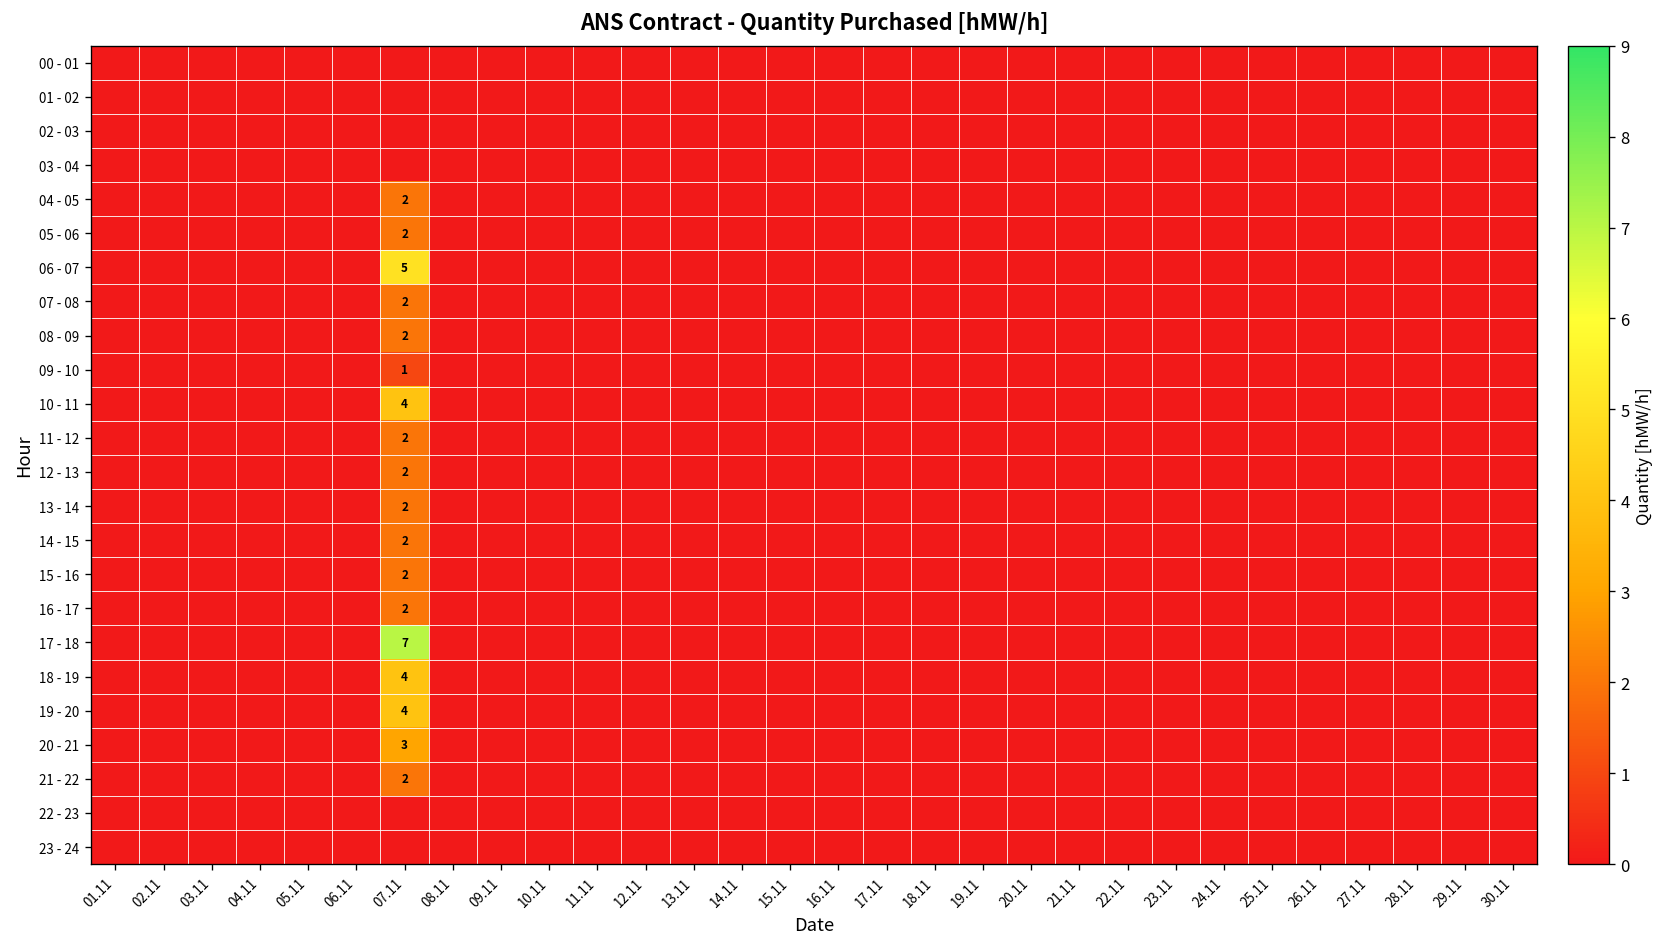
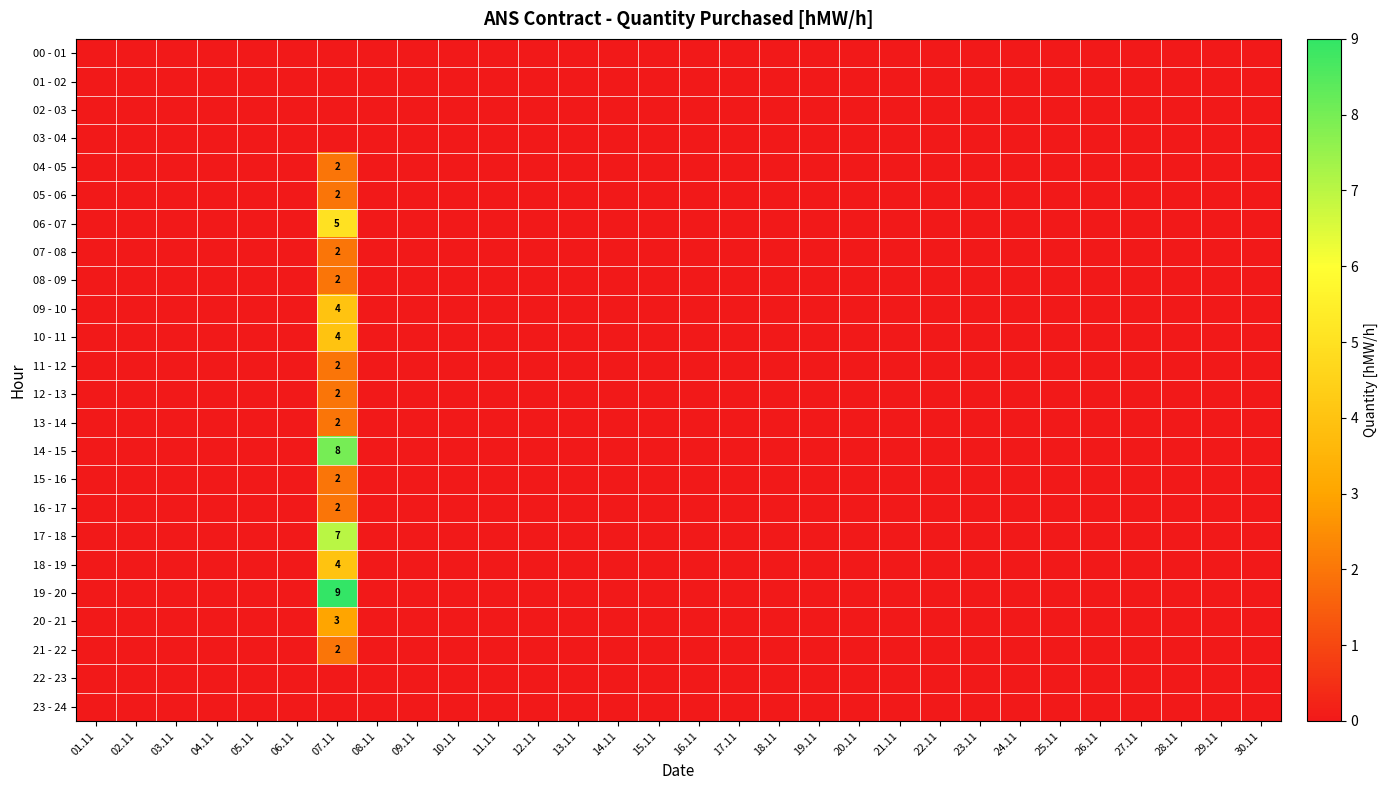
09 - 10, 07.11: 1 -> 4
14 - 15, 07.11: 2 -> 8
19 - 20, 07.11: 4 -> 9
